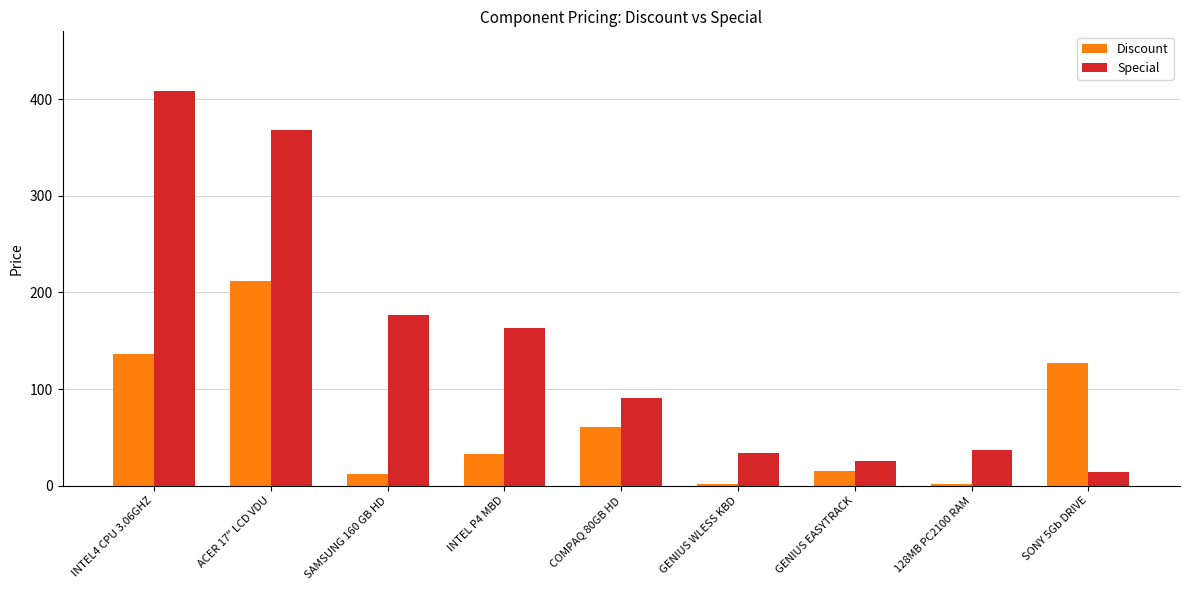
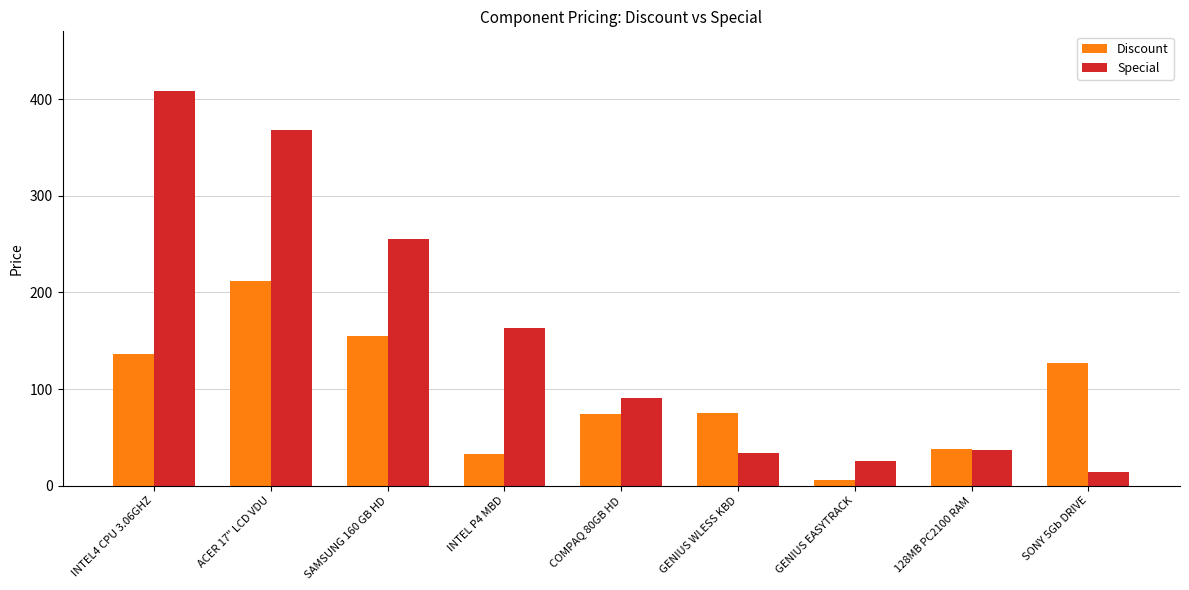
Discount, SAMSUNG 160 GB HD: 10 -> 160
Special, SAMSUNG 160 GB HD: 180 -> 260
Discount, COMPAQ 80GB HD: 60 -> 70
Discount, GENIUS WLESS KBD: 0 -> 80
Discount, GENIUS EASYTRACK: 15 -> 6
Discount, 128MB PC2100 RAM: 0 -> 40
